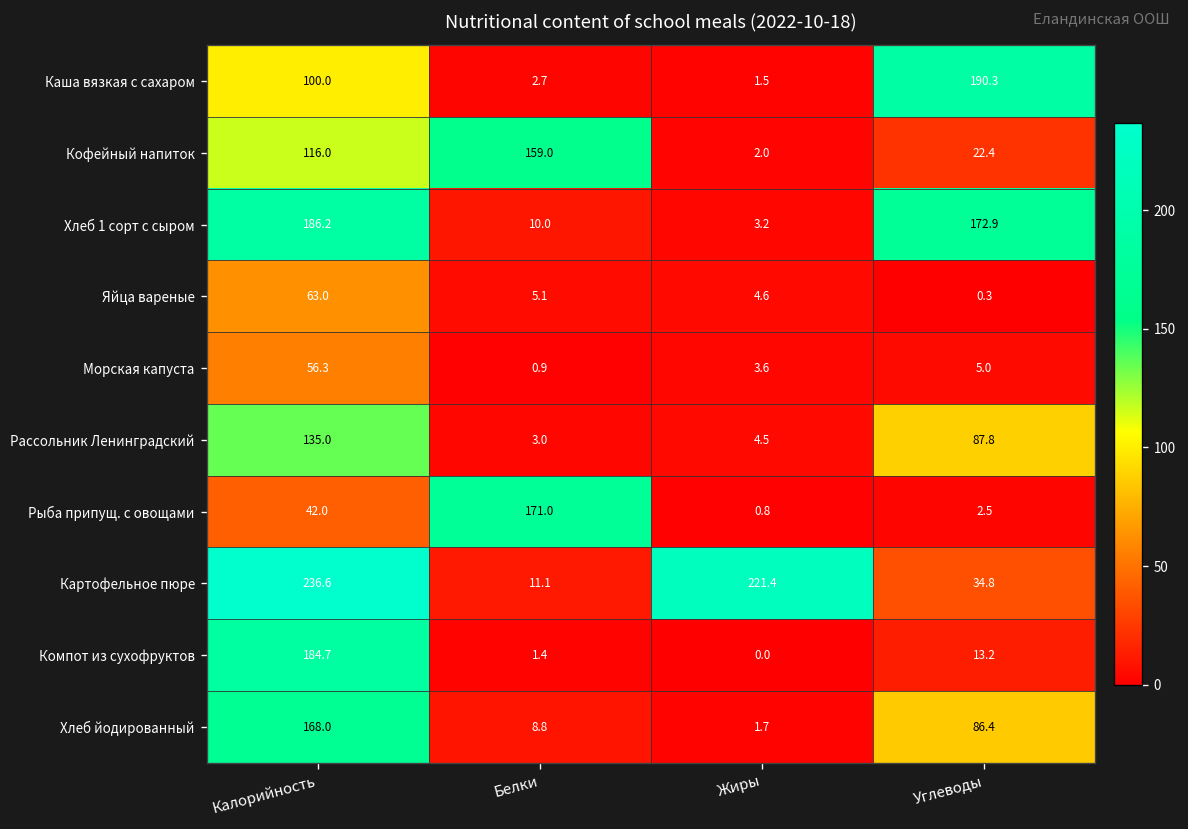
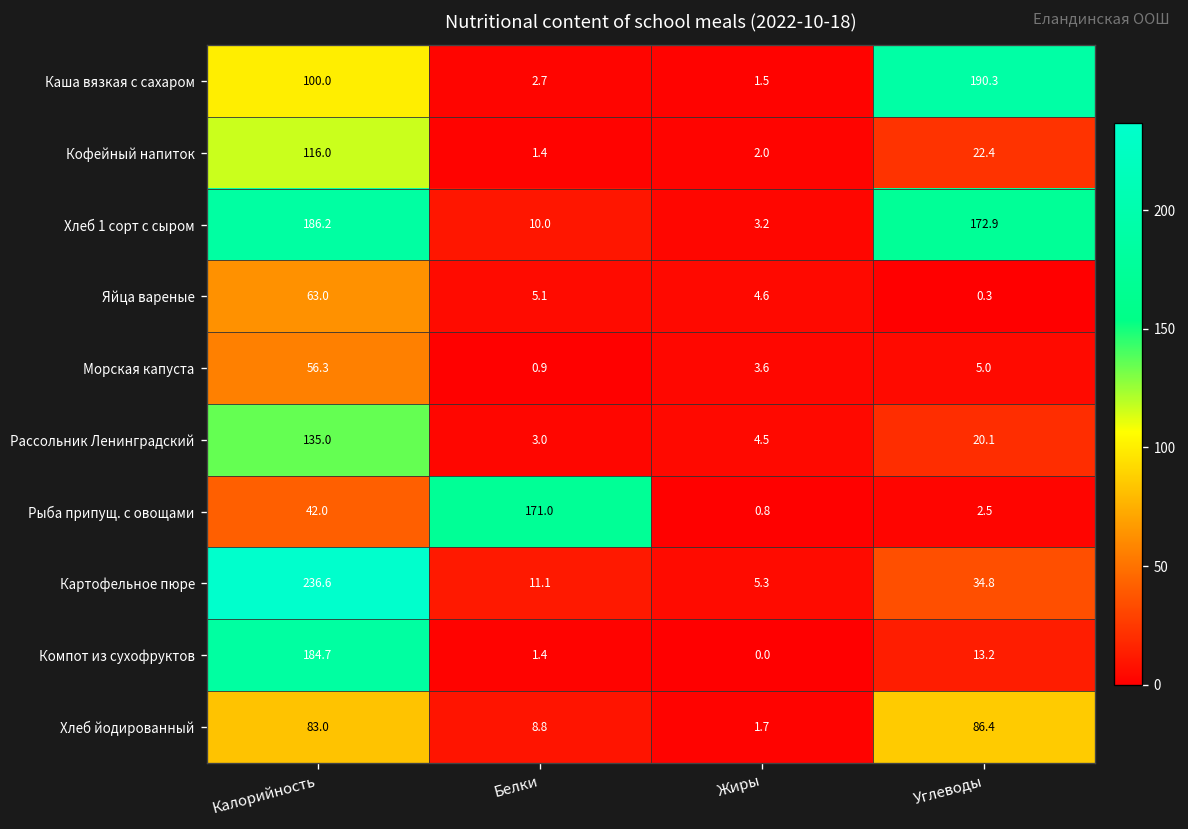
Кофейный напиток, Белки: 159.0 -> 1.4
Рассольник Ленинградский, Углеводы: 87.8 -> 20.1
Картофельное пюре, Жиры: 221.4 -> 5.3
Хлеб йодированный, Калорийность: 168.0 -> 83.0
